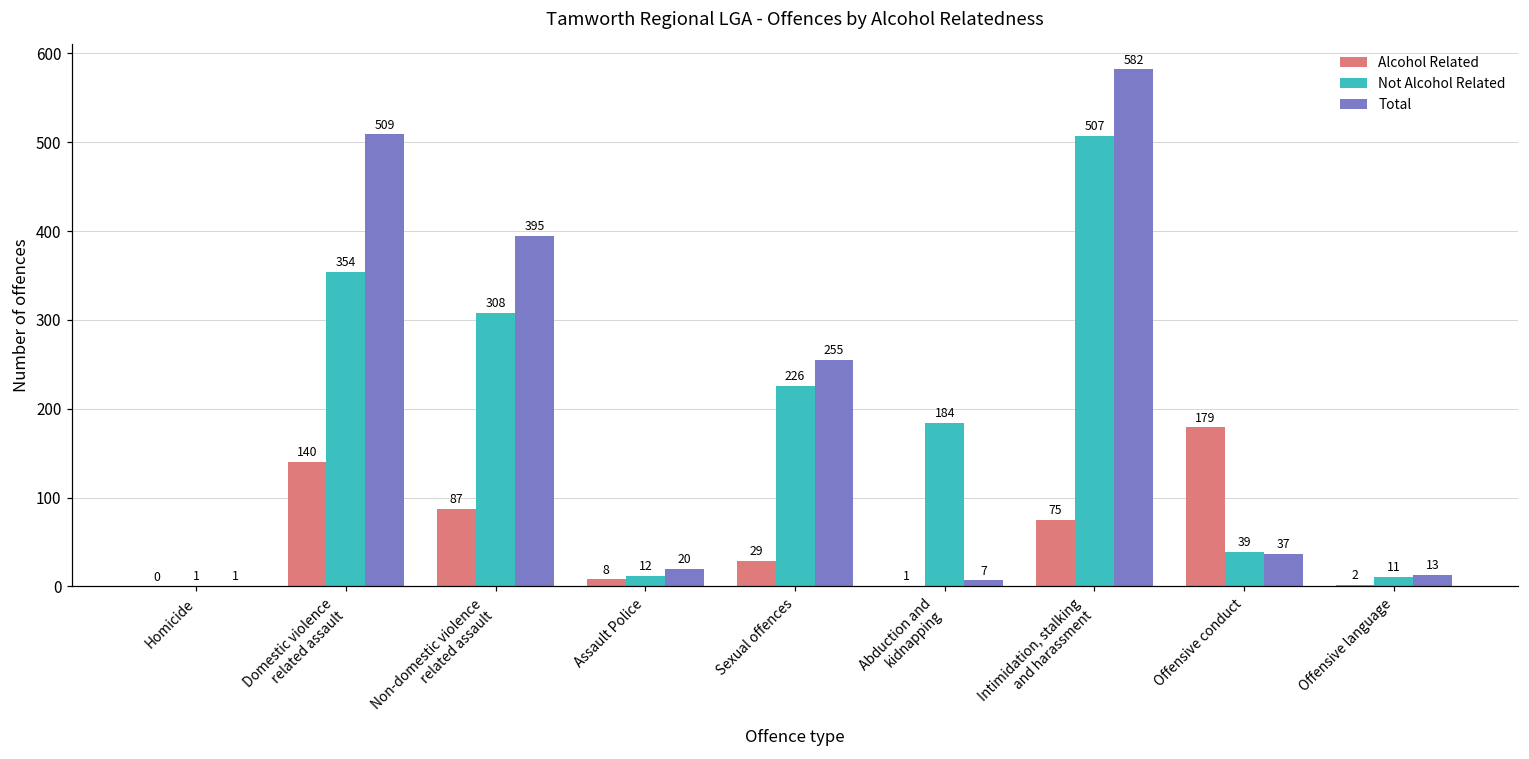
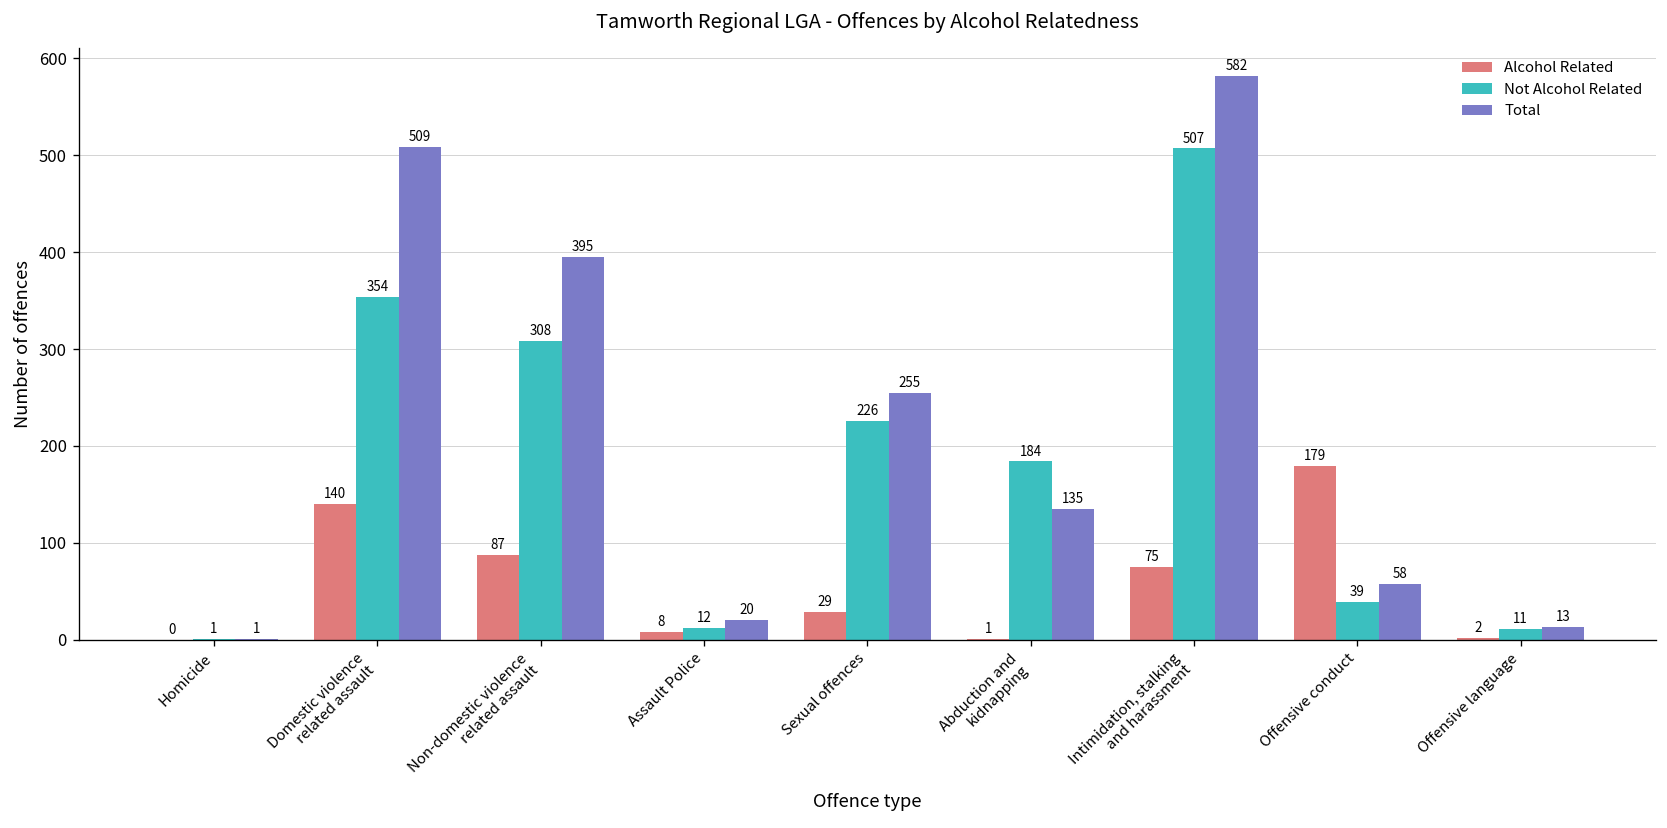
Total, Abduction and kidnapping: 7 -> 135
Total, Offensive conduct: 37 -> 58
